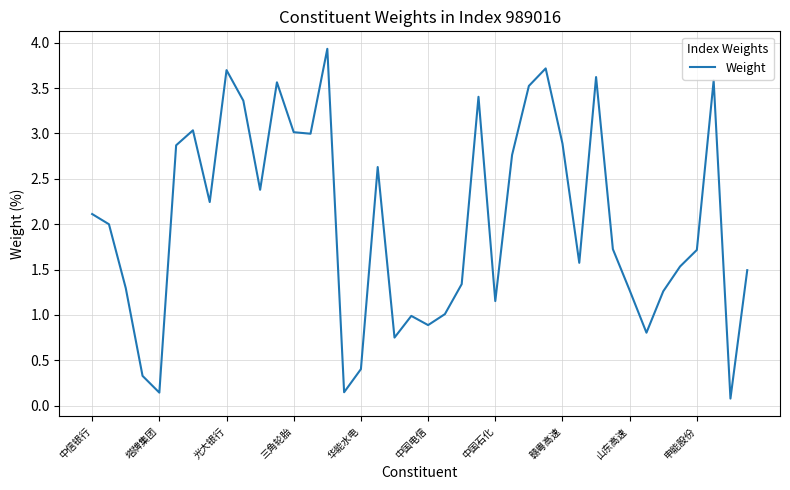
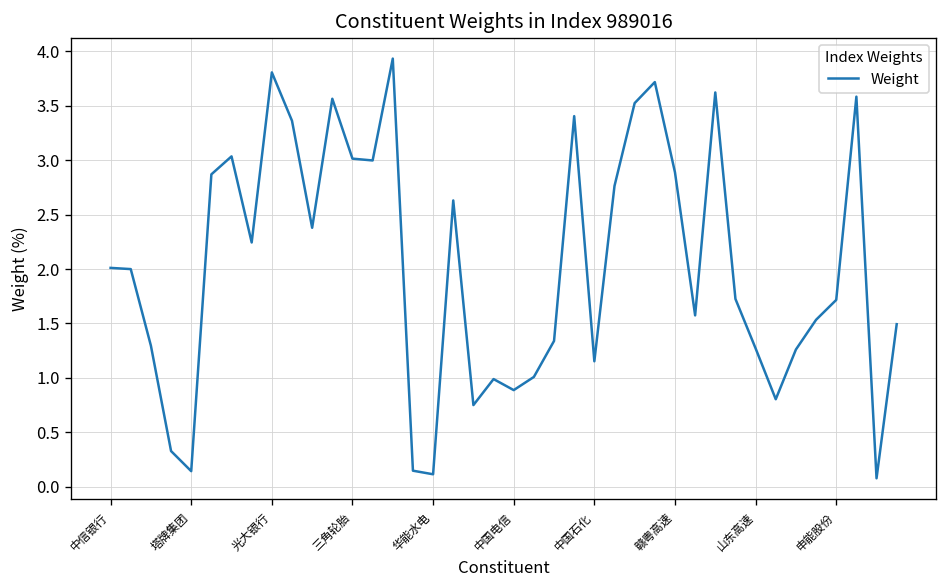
中信银行: 2.1 -> 2.0
光大银行: 3.7 -> 3.8
华能水电: 0.4 -> 0.1
